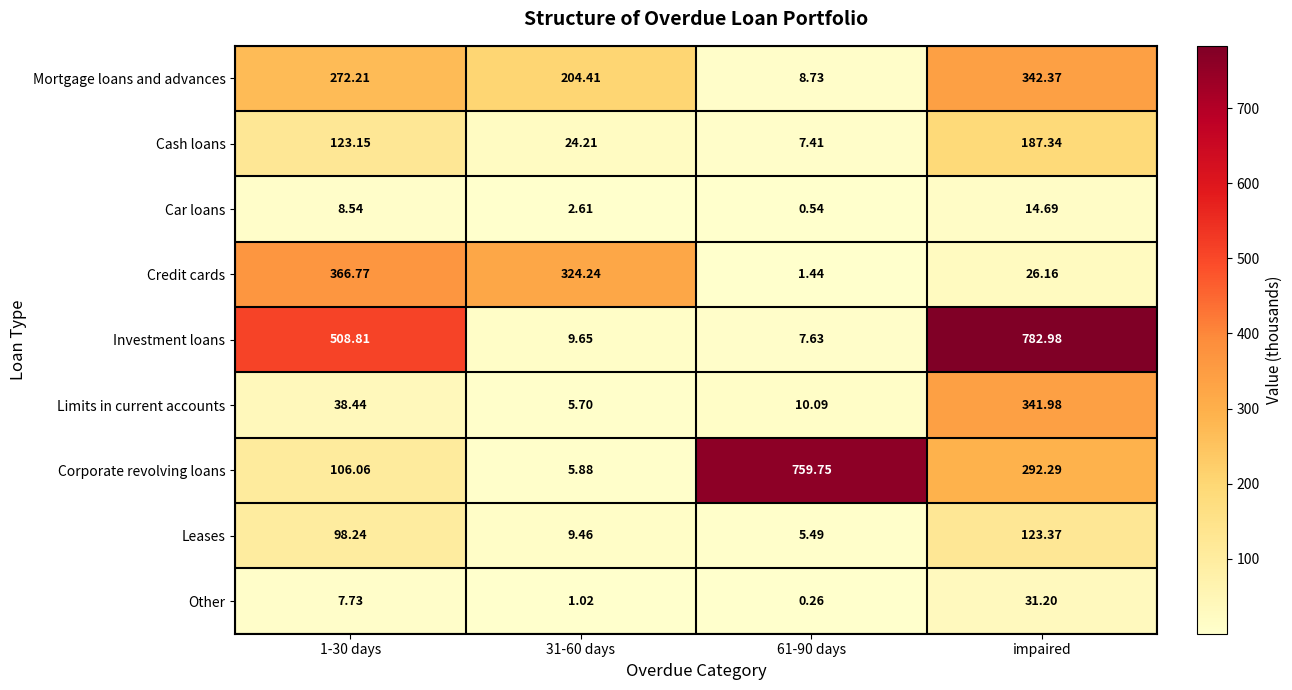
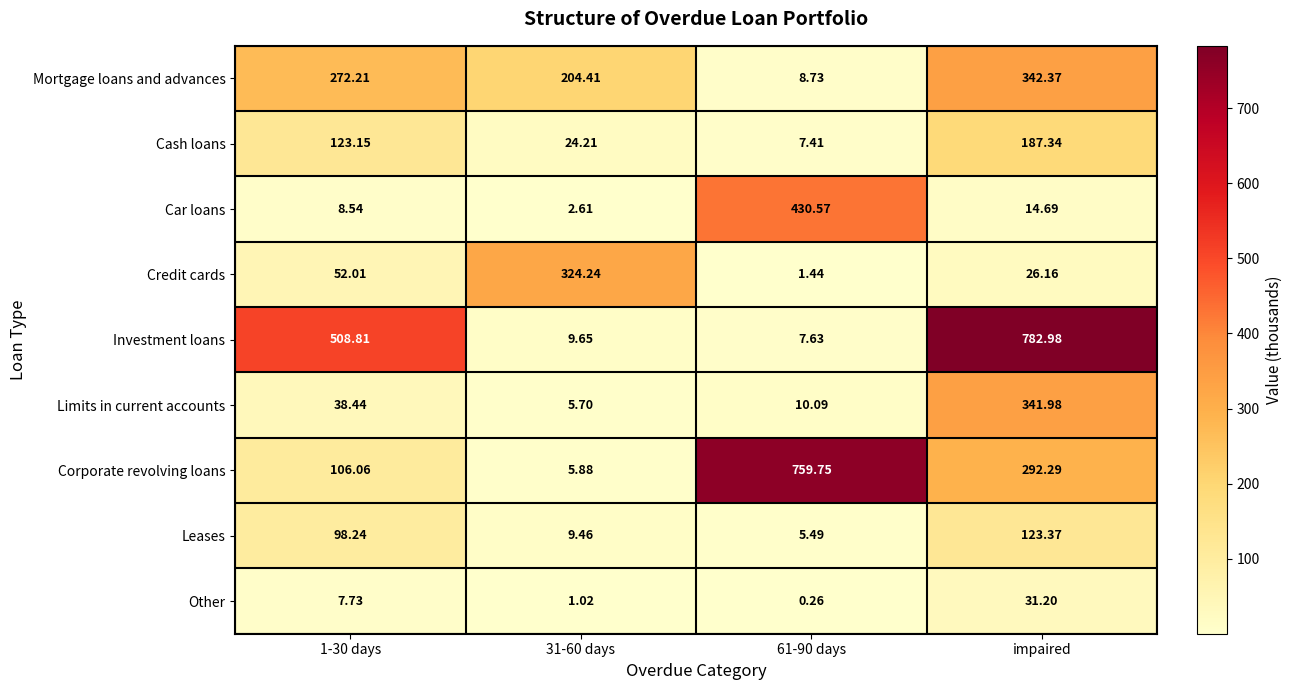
Car loans, 61-90 days: 0.54 -> 430.57
Credit cards, 1-30 days: 366.77 -> 52.01
